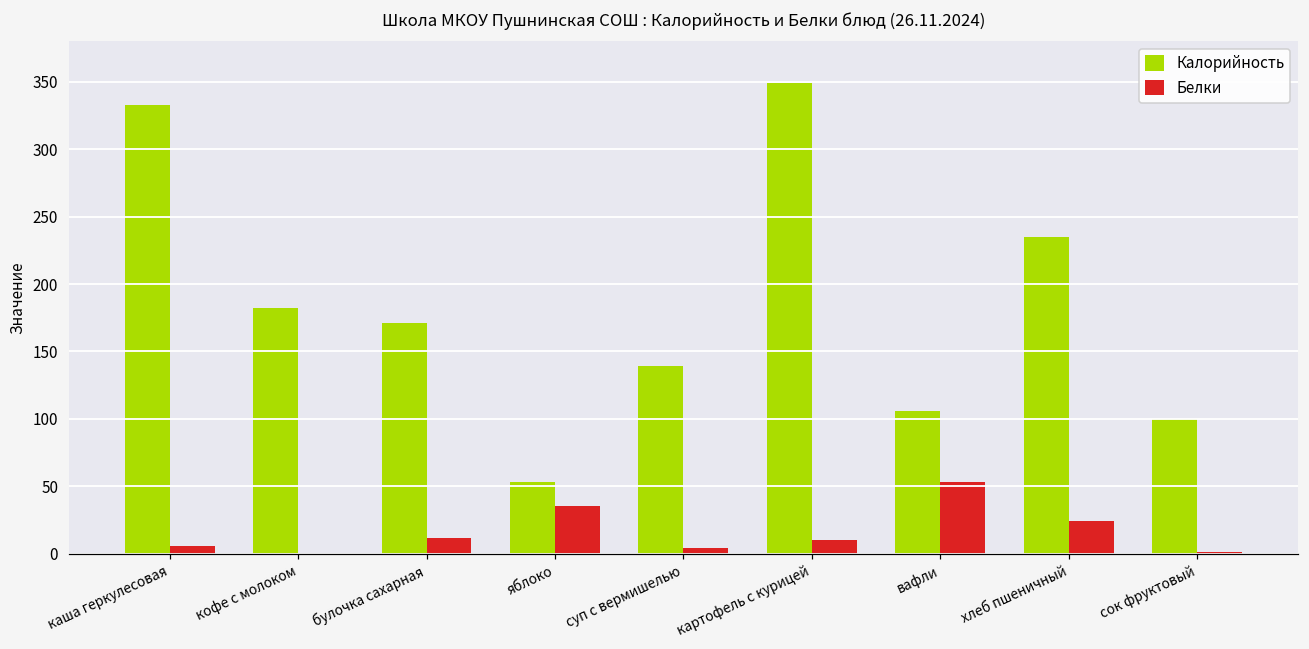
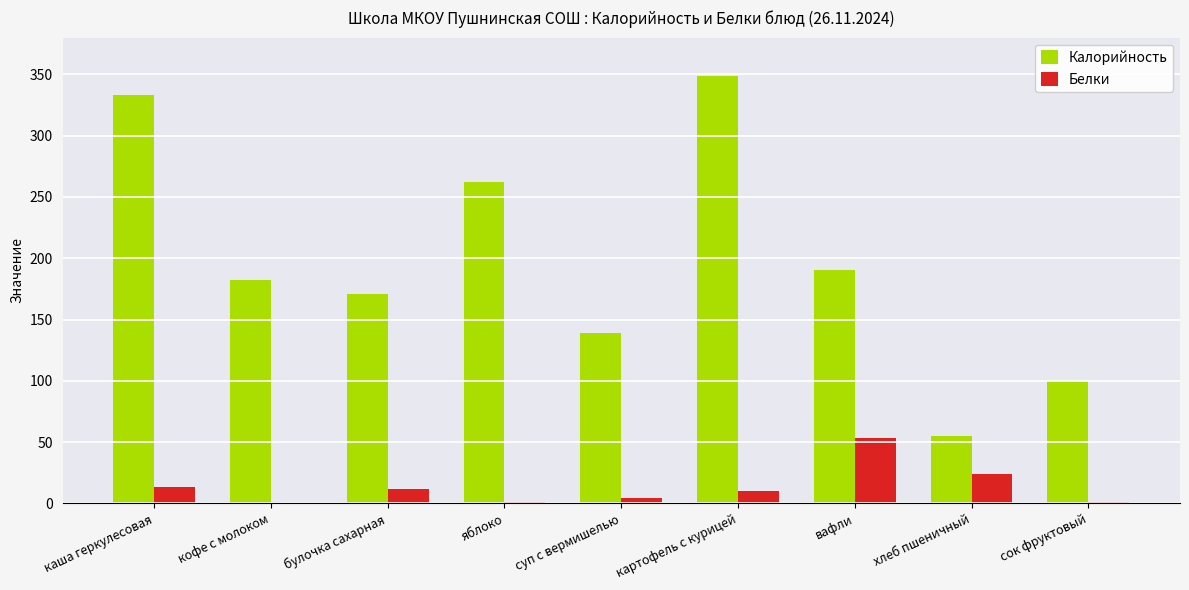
Белки, каша геркулесовая: 6 -> 13
Калорийность, яблоко: 53 -> 262
Белки, яблоко: 35 -> 1
Калорийность, вафли: 106 -> 190
Калорийность, хлеб пшеничный: 235 -> 55
